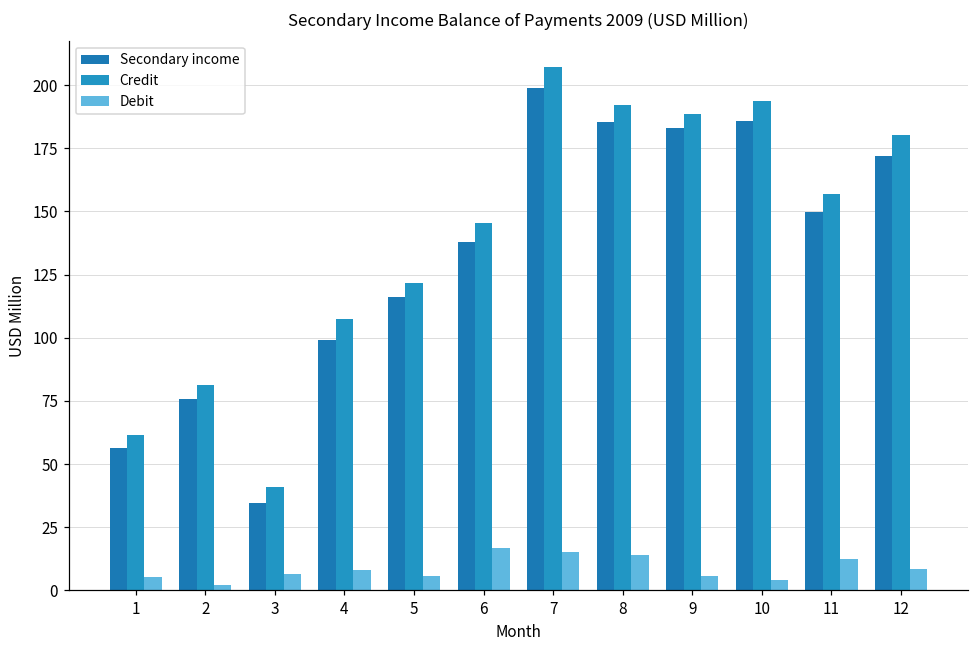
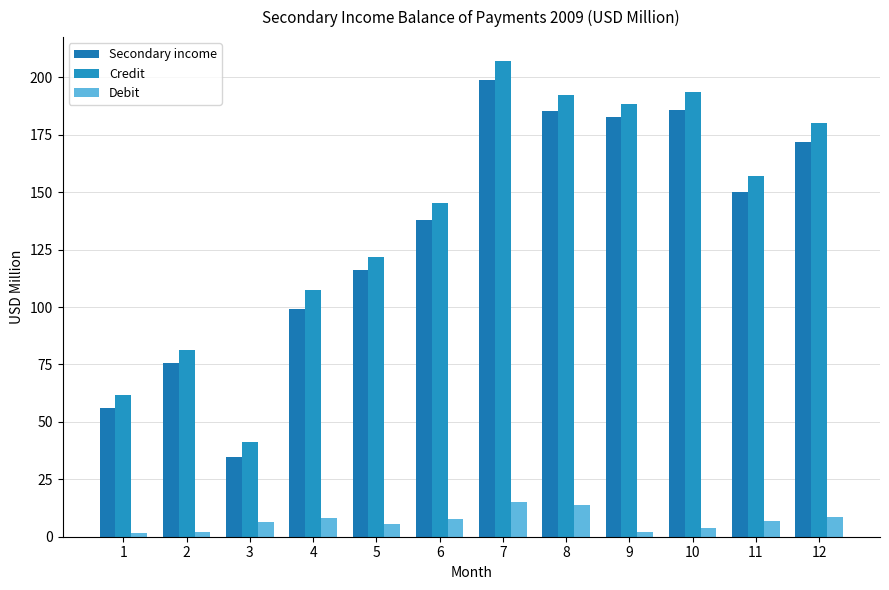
Debit, 1: 5 -> 2
Debit, 6: 17 -> 8
Debit, 9: 6 -> 2
Debit, 11: 13 -> 7
